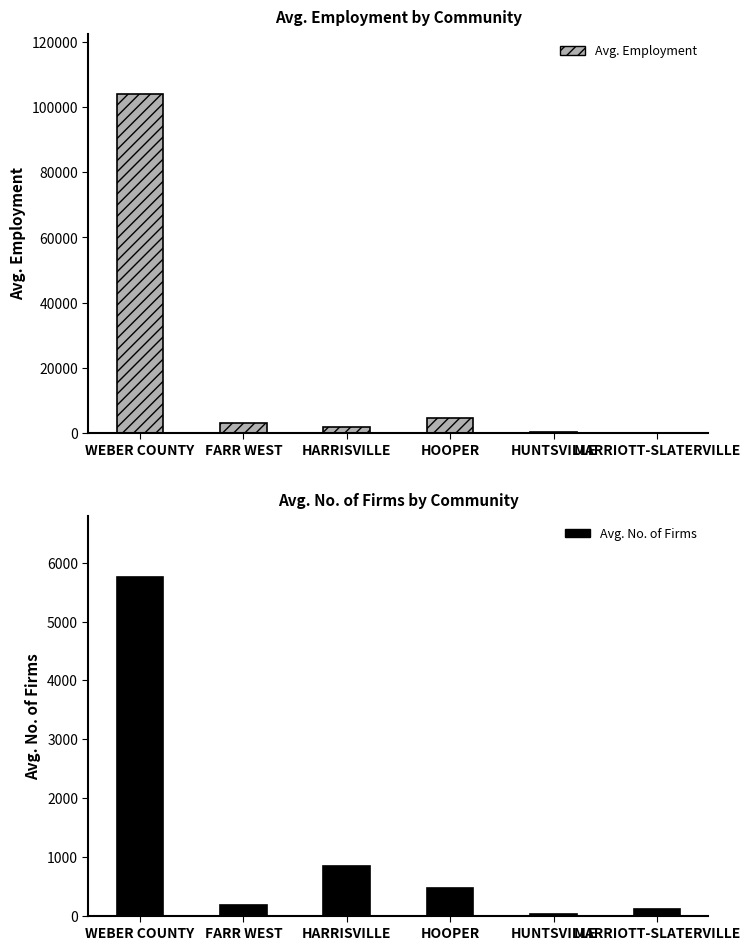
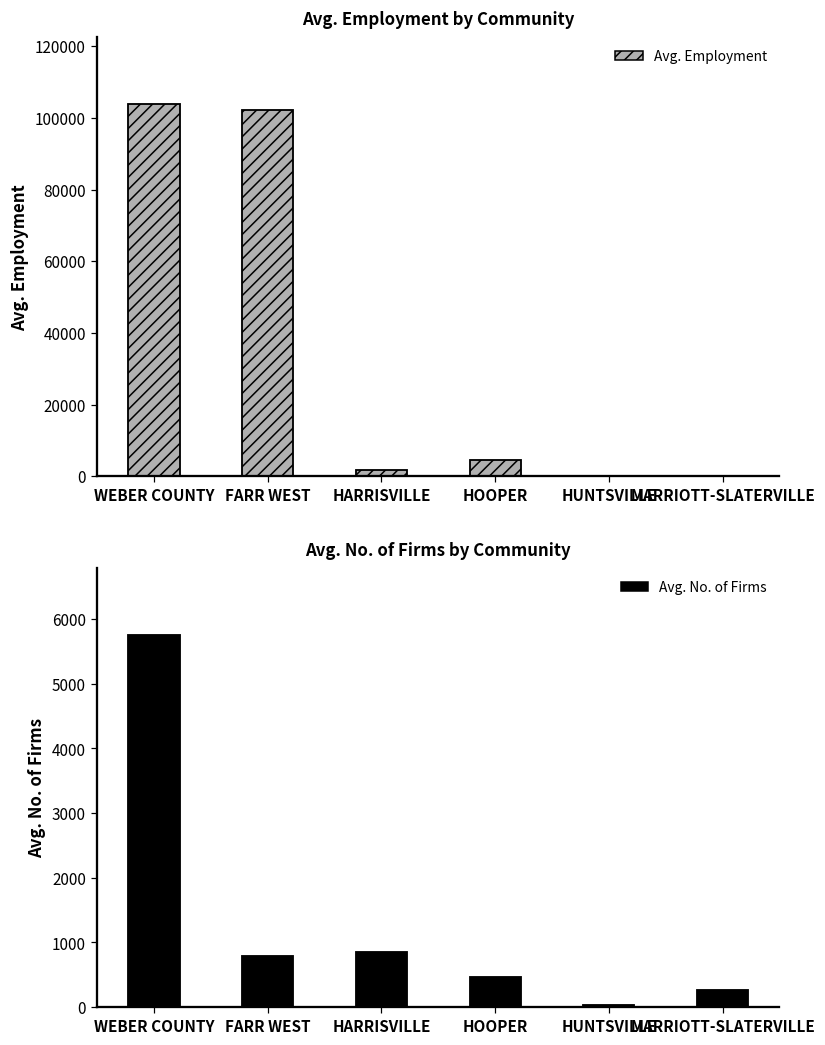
Avg. Employment by Community, FARR WEST: 3000 -> 102000
Avg. No. of Firms by Community, FARR WEST: 200 -> 800
Avg. No. of Firms by Community, MARRIOTT-SLATERVILLE: 100 -> 300
